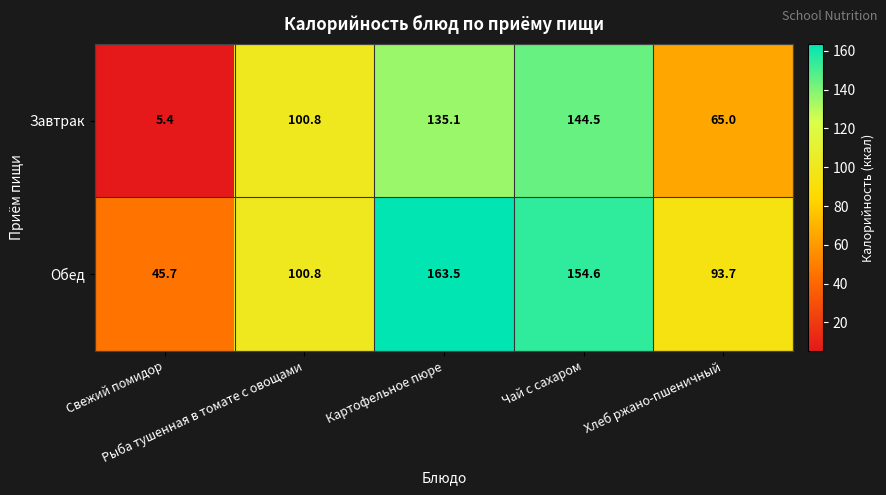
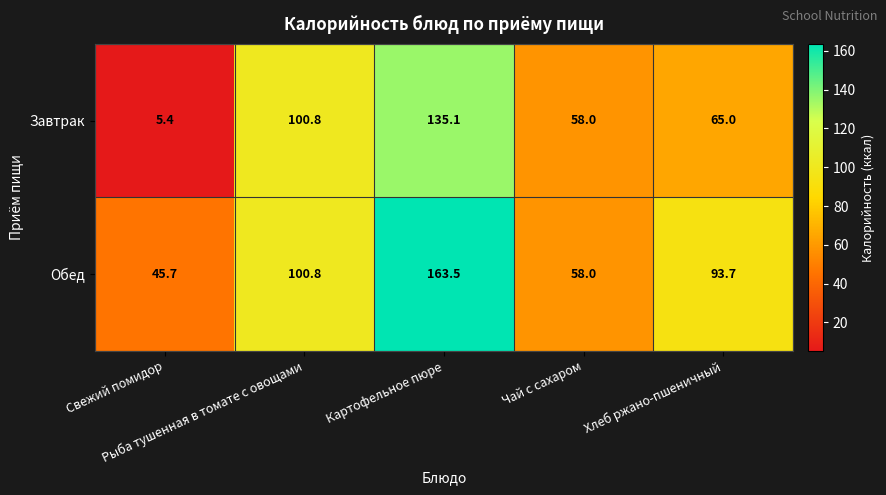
Завтрак, Чай с сахаром: 144.5 -> 58.0
Обед, Чай с сахаром: 154.6 -> 58.0
